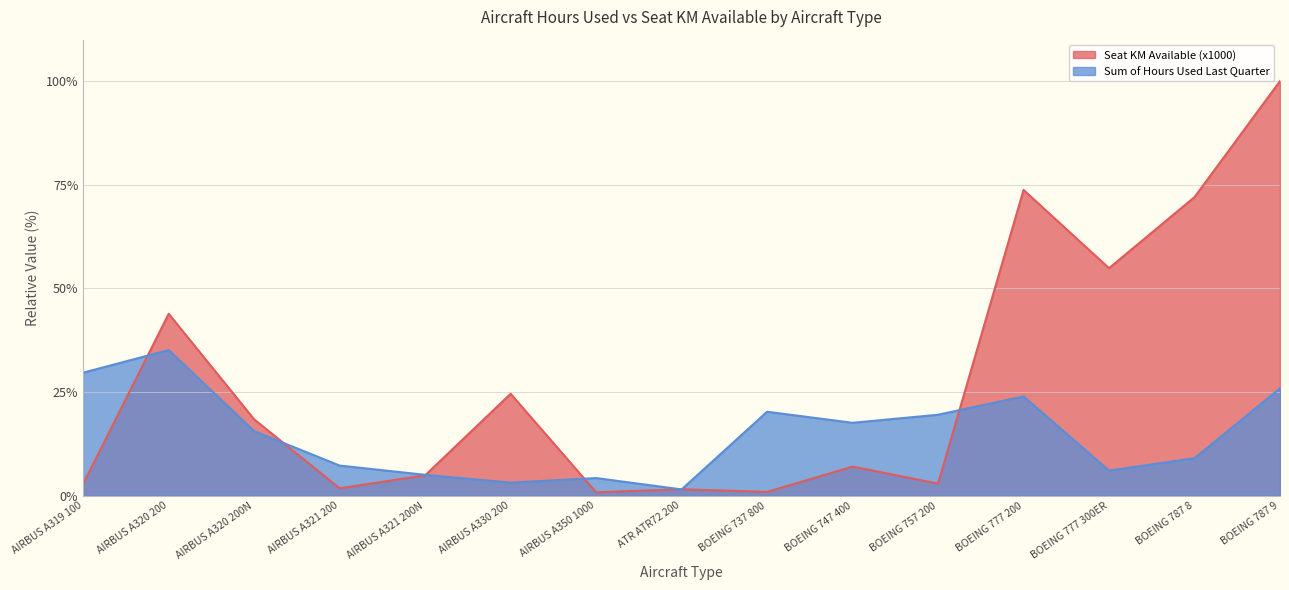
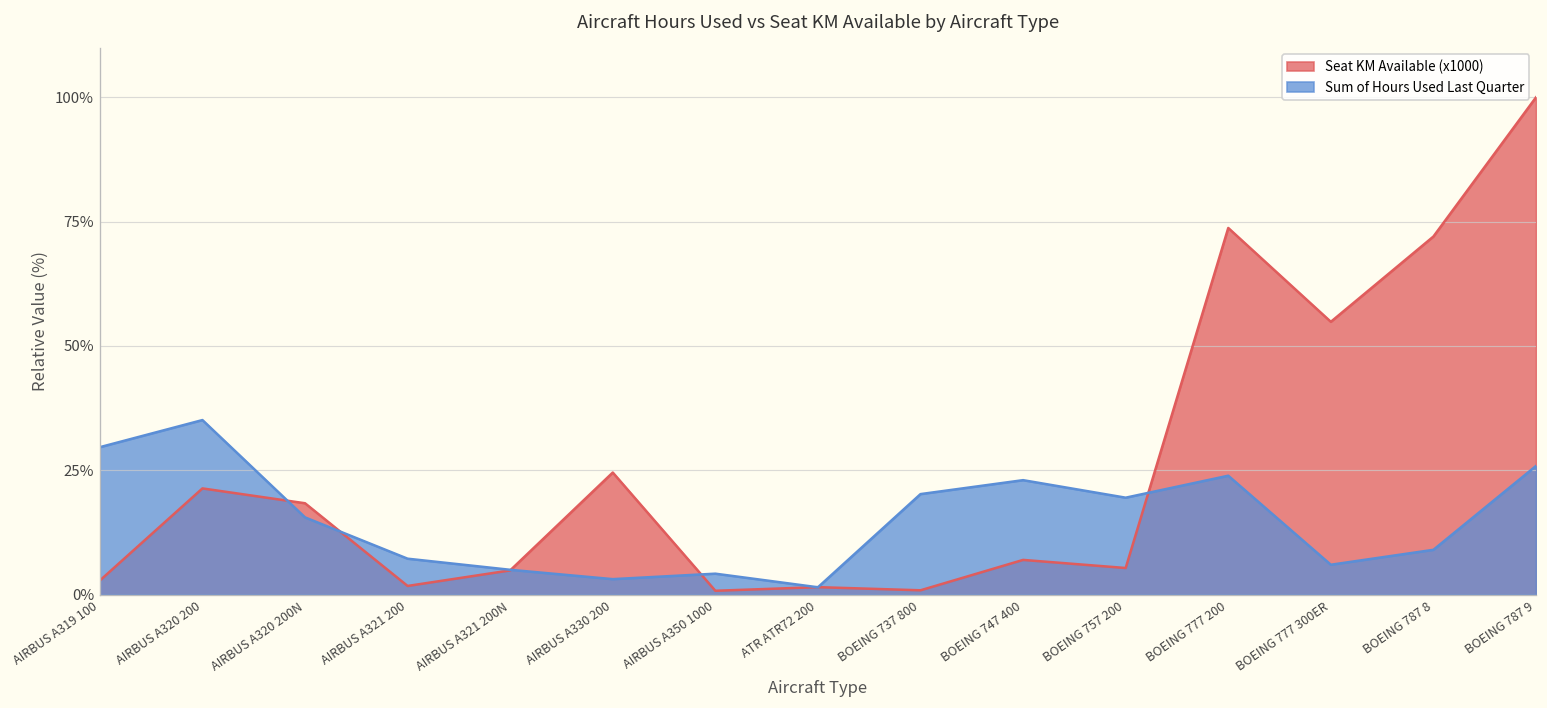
Seat KM Available (x1000), AIRBUS A320 200: 44% -> 21%
Sum of Hours Used Last Quarter, BOEING 747 400: 18% -> 23%
Seat KM Available (x1000), BOEING 757 200: 3% -> 5%
